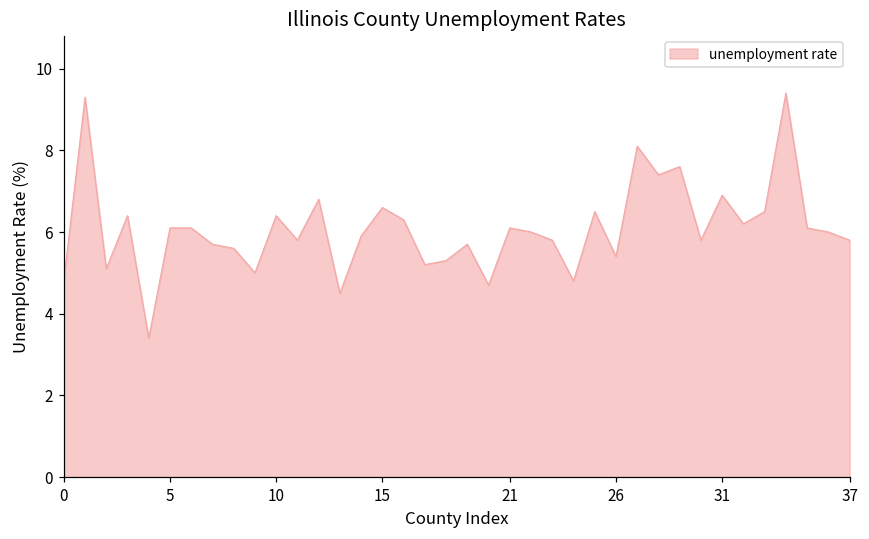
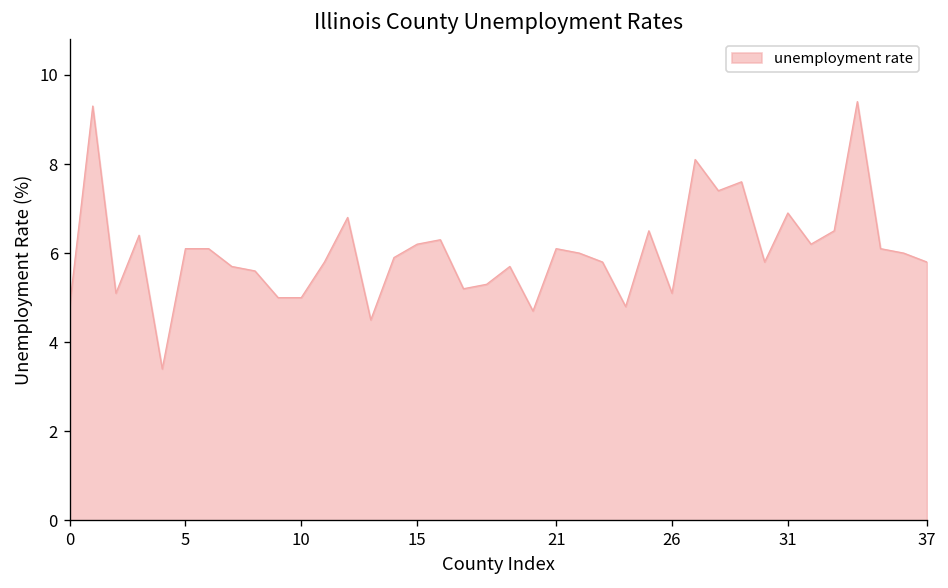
10: 6.4 -> 5.0
15: 6.6 -> 6.2
26: 5.4 -> 5.1
